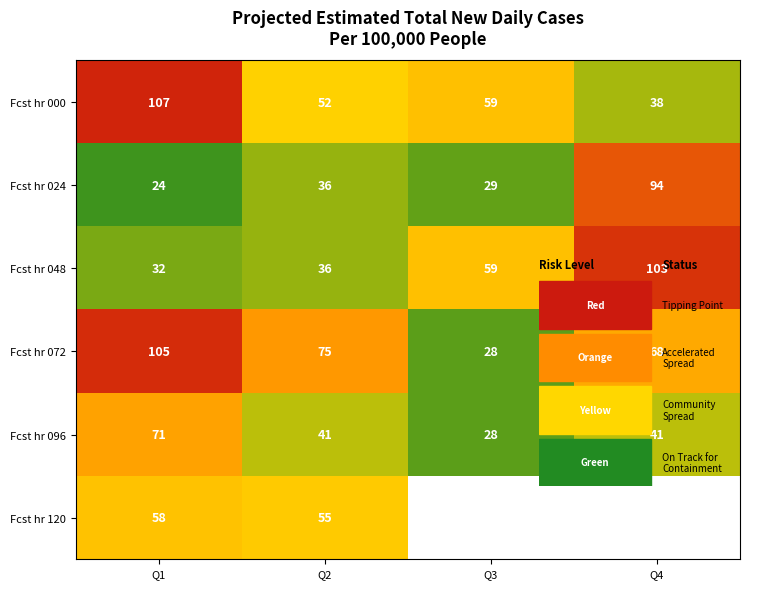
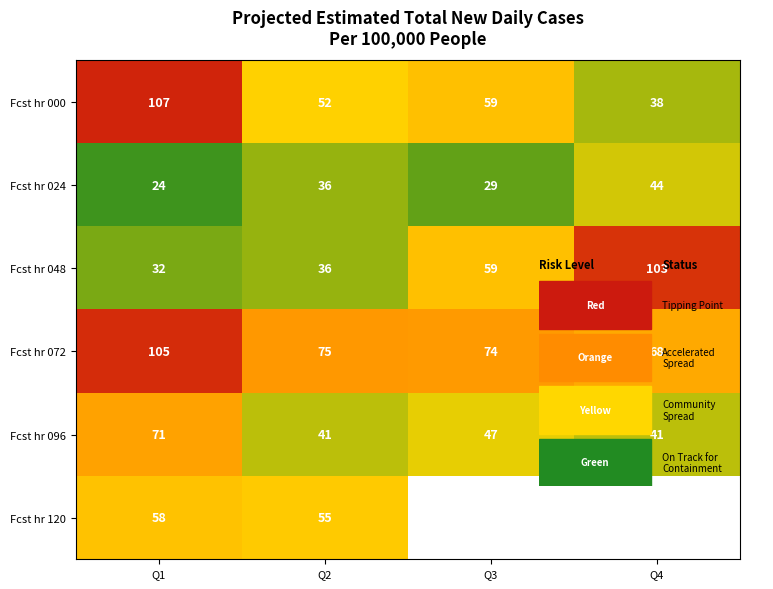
Fcst hr 024, Q4: 94 -> 44
Fcst hr 072, Q3: 28 -> 74
Fcst hr 096, Q3: 28 -> 47
